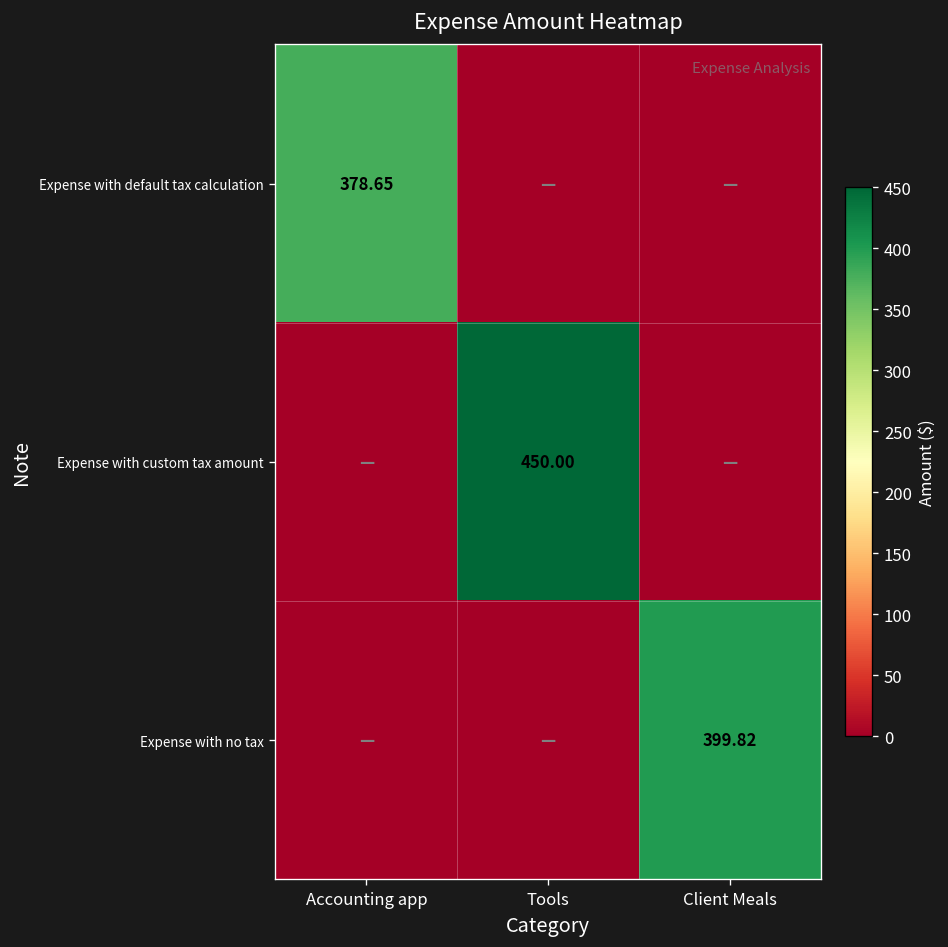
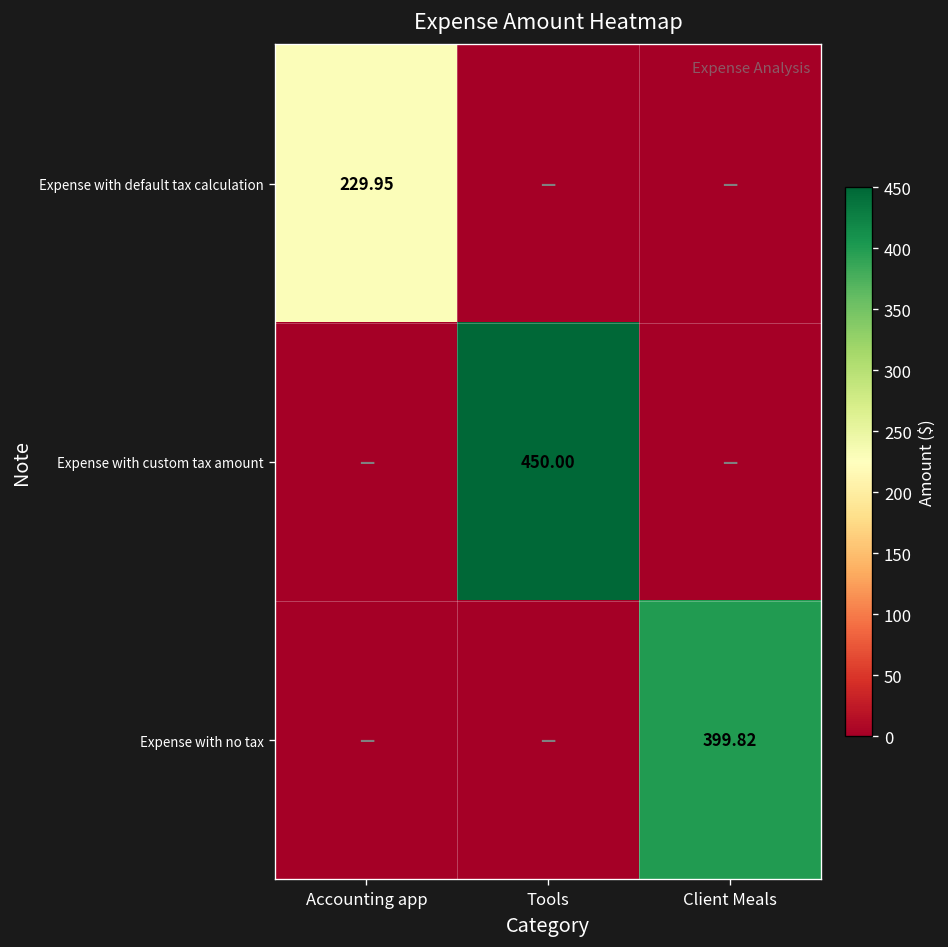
Expense with default tax calculation, Accounting app: 378.65 -> 229.95
